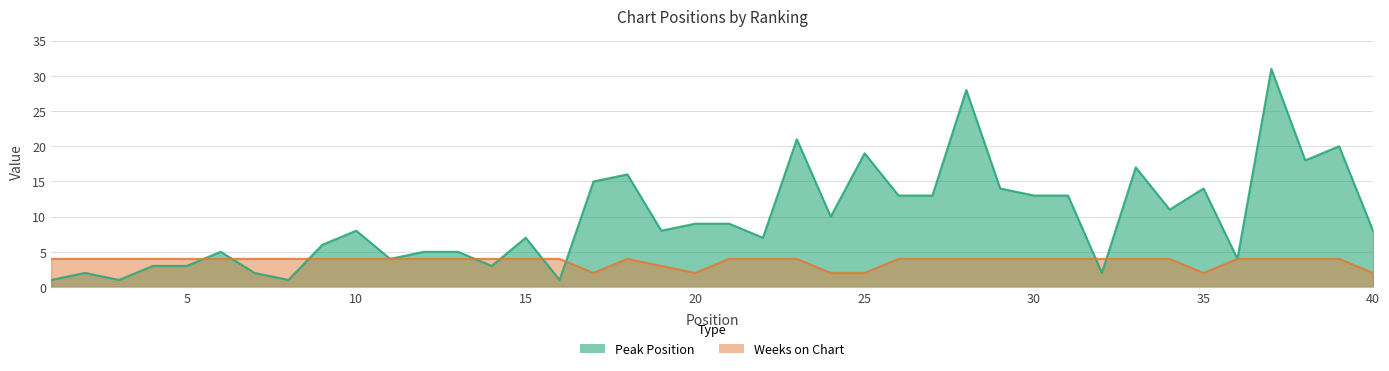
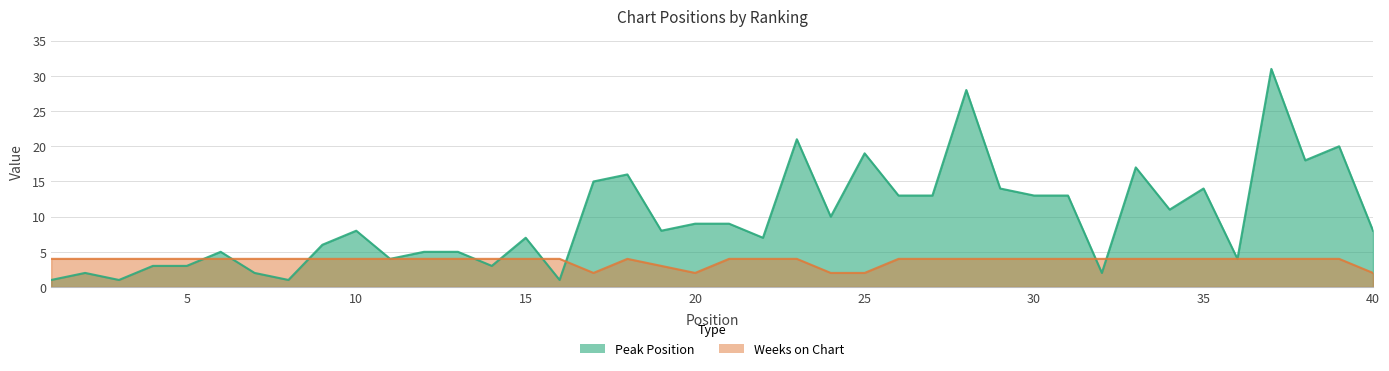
Weeks on Chart, 35: 2 -> 4
